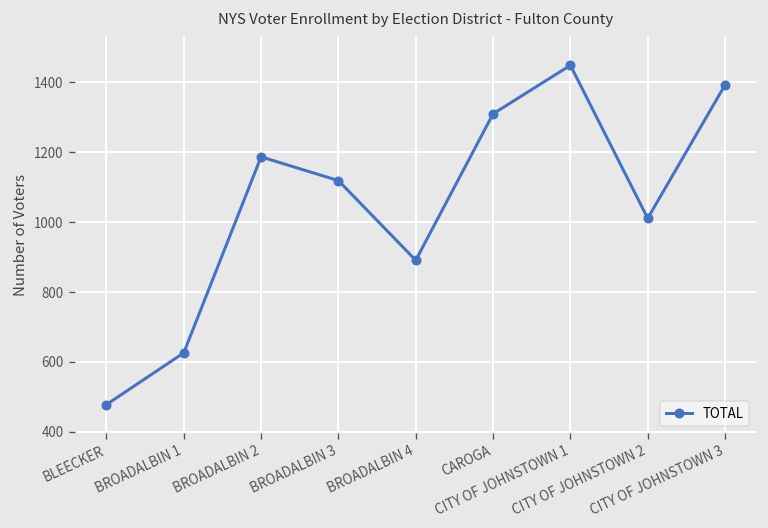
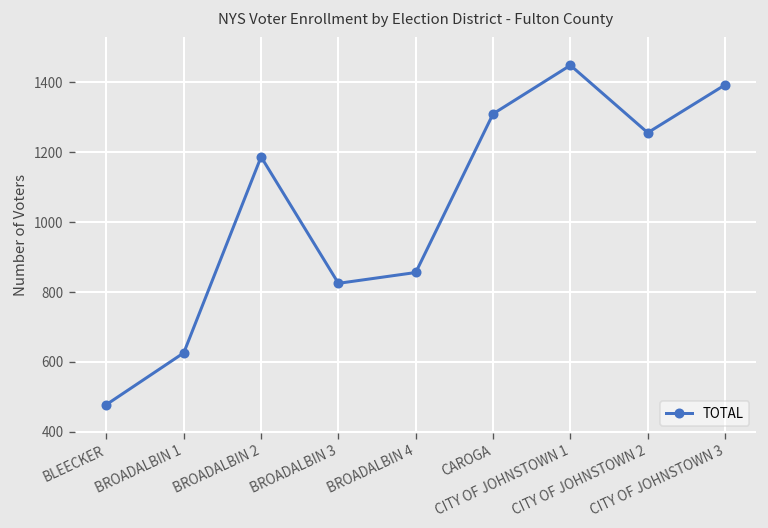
BROADALBIN 3: 1120 -> 830
BROADALBIN 4: 890 -> 860
CITY OF JOHNSTOWN 2: 1010 -> 1260
